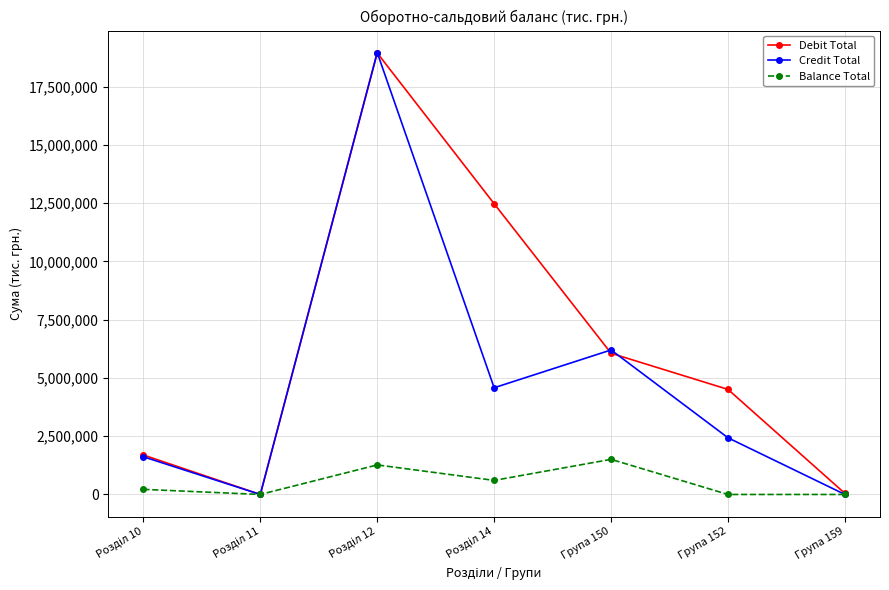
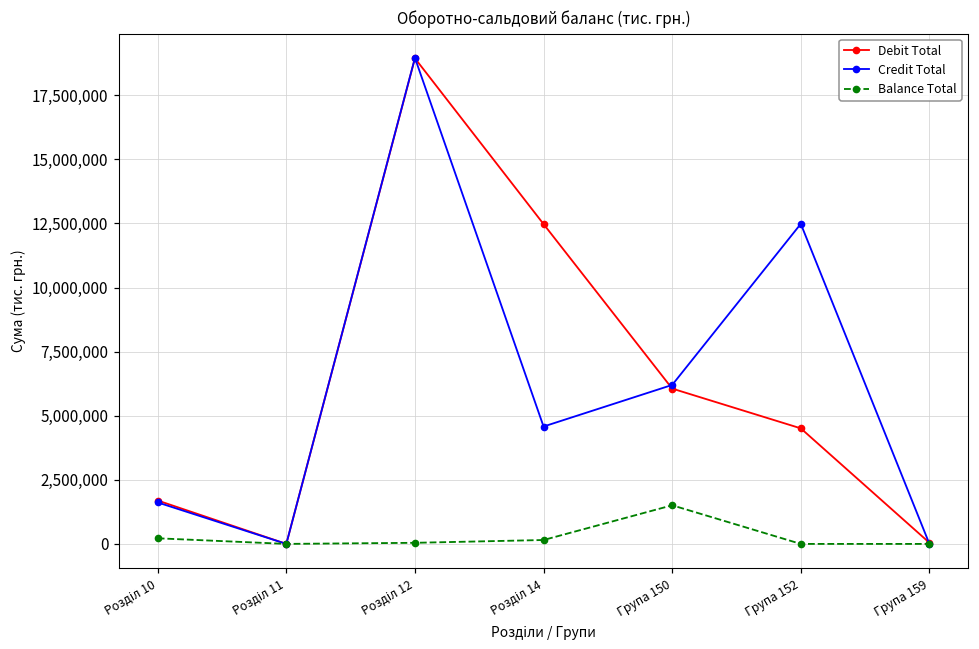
Balance Total, Розділ 12: 1,300,000 -> 0
Balance Total, Розділ 14: 600,000 -> 200,000
Credit Total, Група 152: 2,400,000 -> 12,500,000
